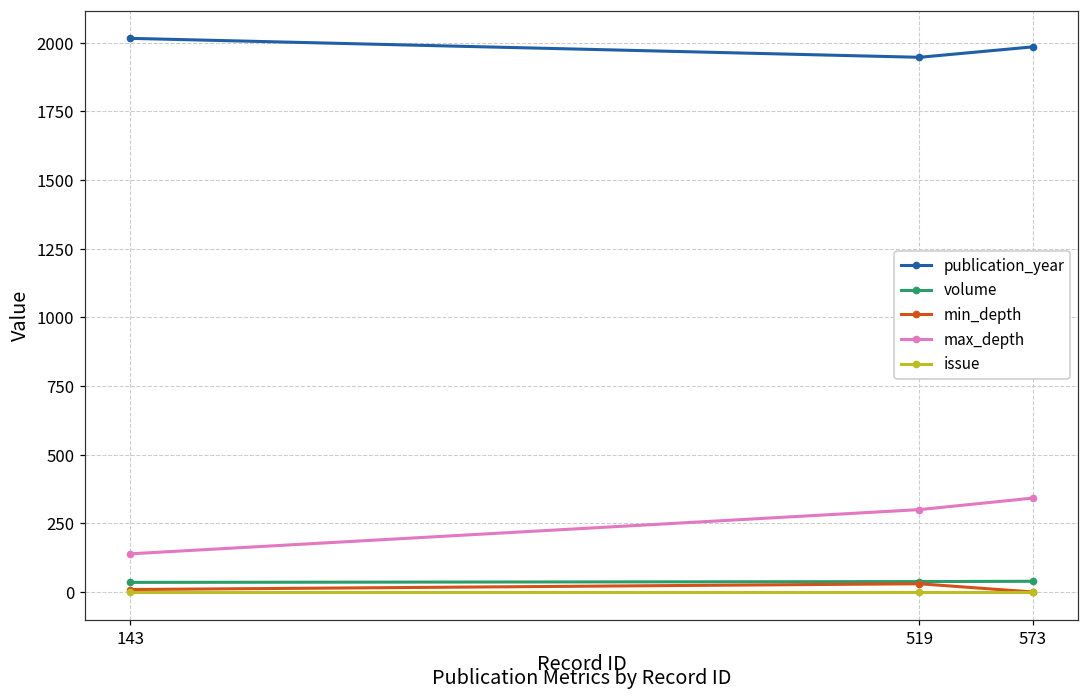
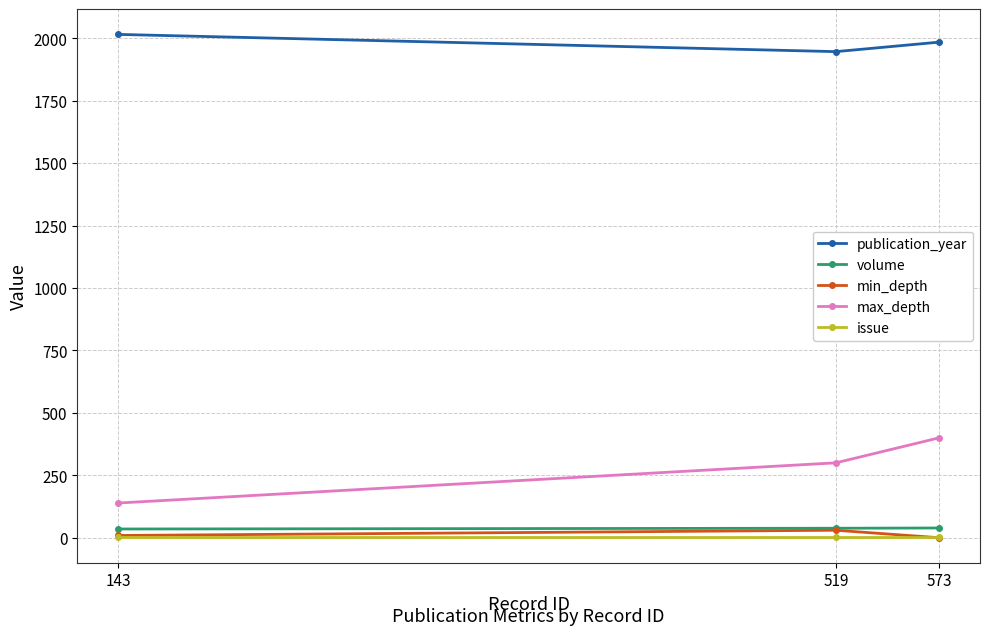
max_depth, 573: 340 -> 400
